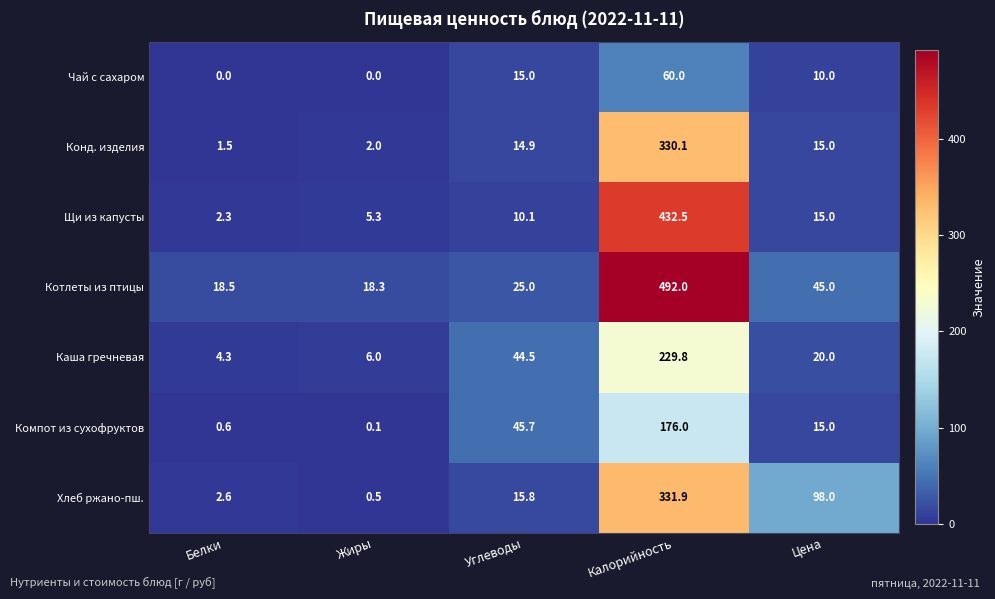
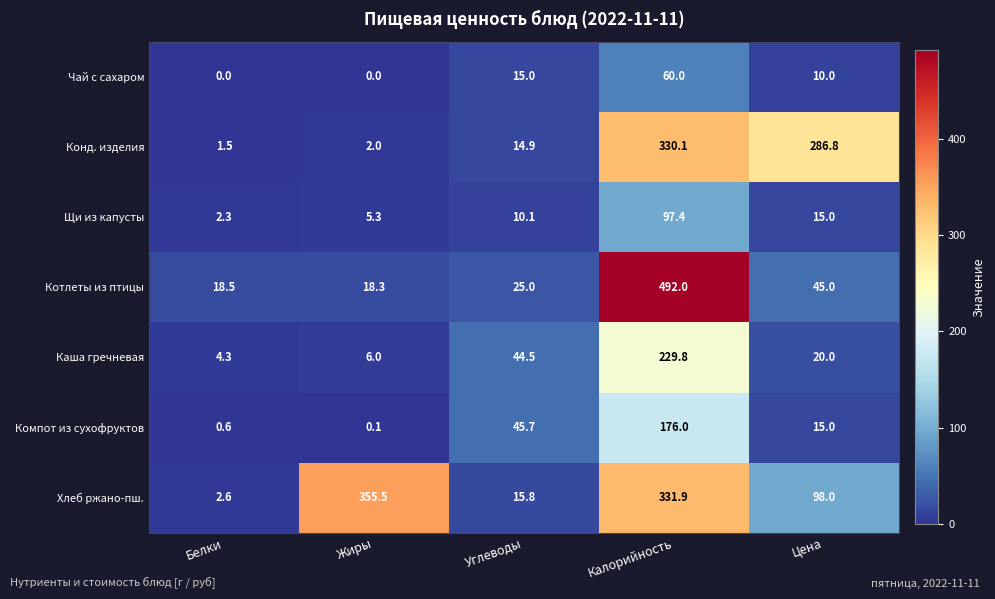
Конд. изделия, Цена: 15.0 -> 286.8
Щи из капусты, Калорийность: 432.5 -> 97.4
Хлеб ржано-пш., Жиры: 0.5 -> 355.5
